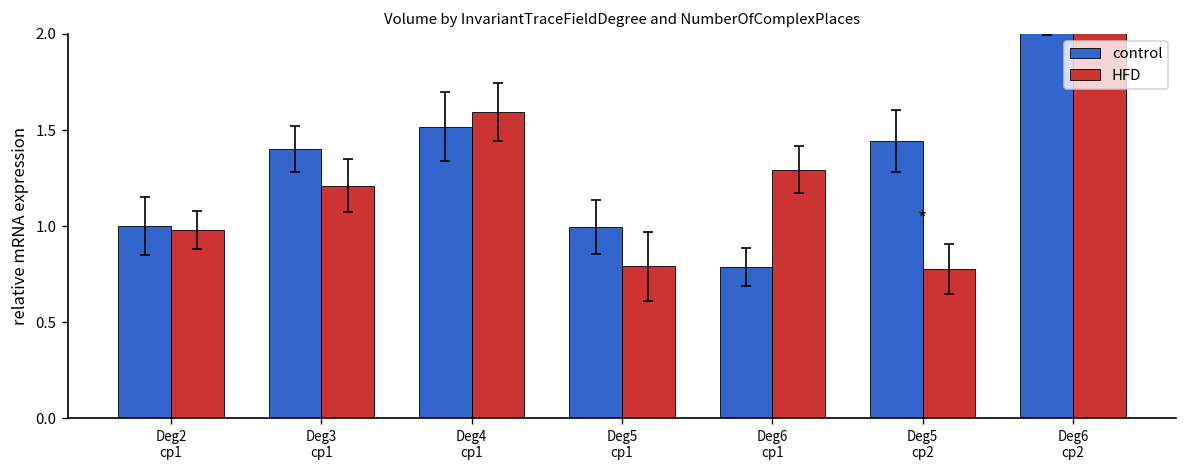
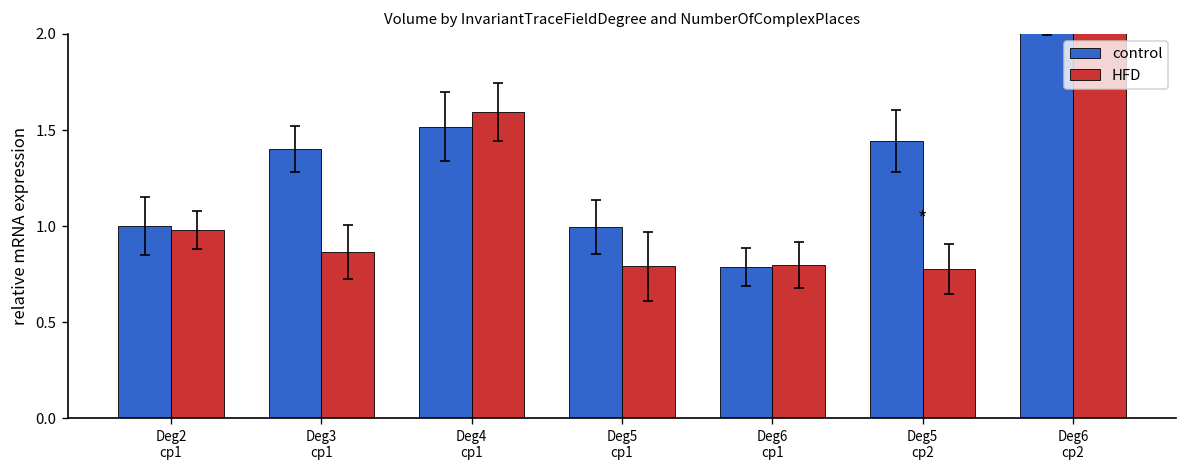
HFD, Deg3 cp1: 1.21 -> 0.87
HFD, Deg6 cp1: 1.29 -> 0.80
